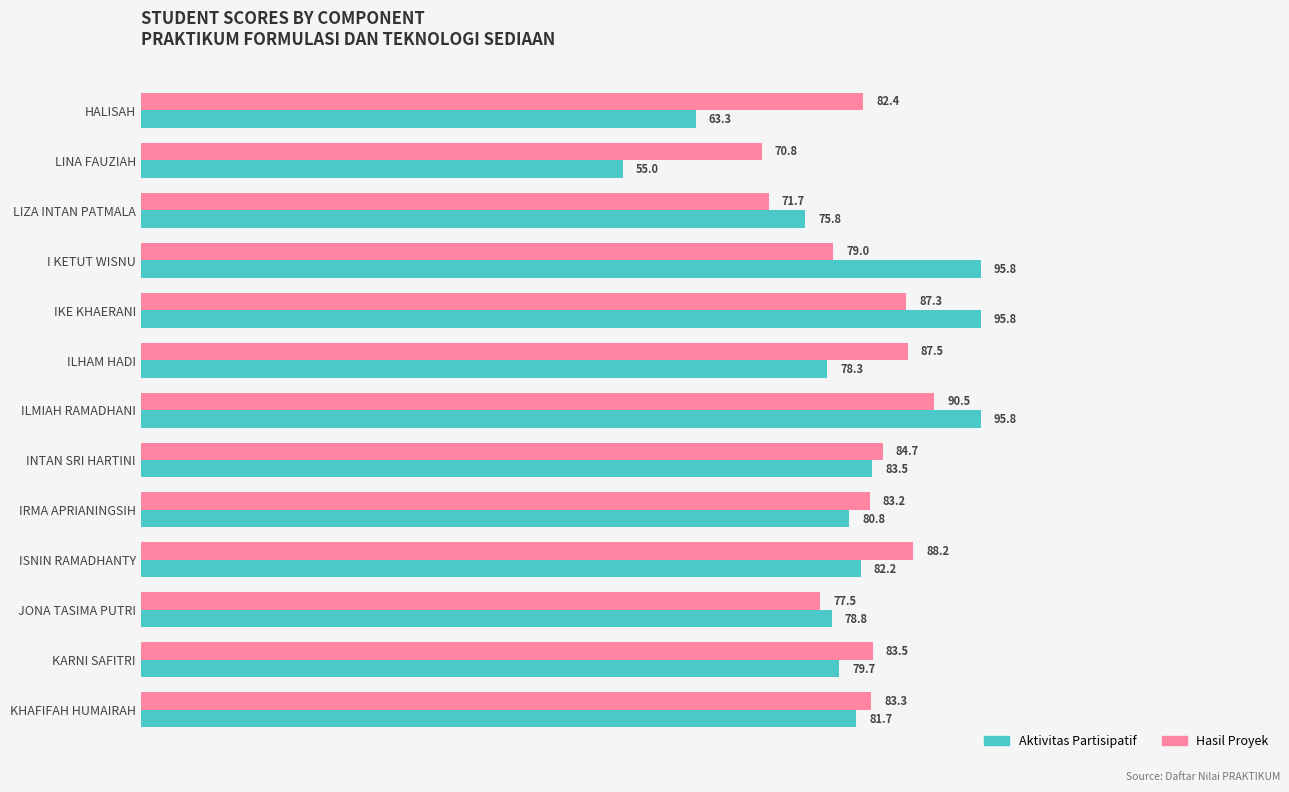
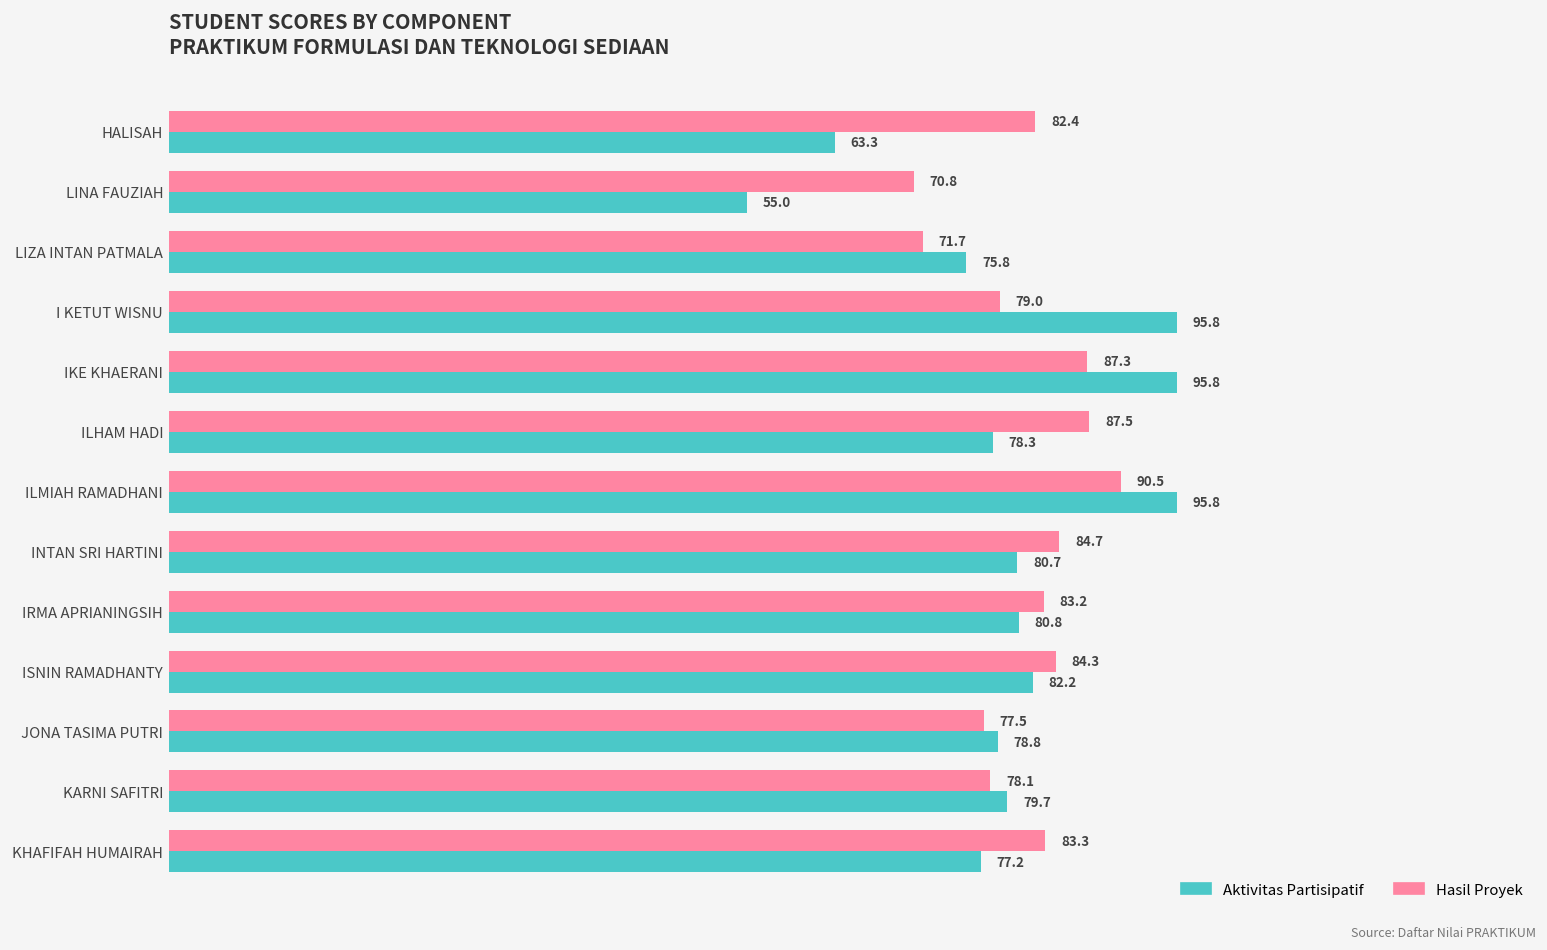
Aktivitas Partisipatif, INTAN SRI HARTINI: 83.5 -> 80.7
Hasil Proyek, ISNIN RAMADHANTY: 88.2 -> 84.3
Hasil Proyek, KARNI SAFITRI: 83.5 -> 78.1
Aktivitas Partisipatif, KHAFIFAH HUMAIRAH: 81.7 -> 77.2
